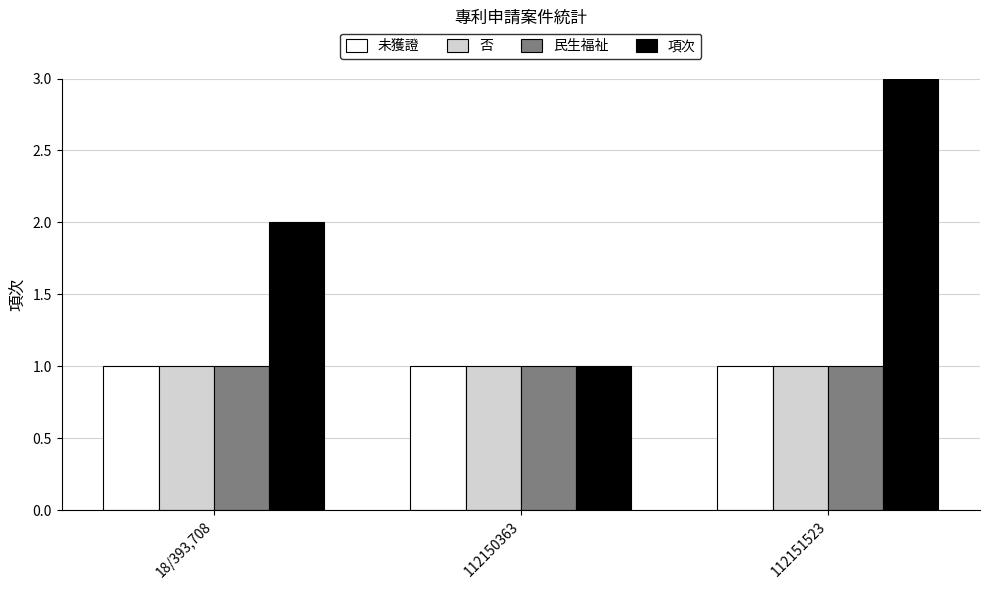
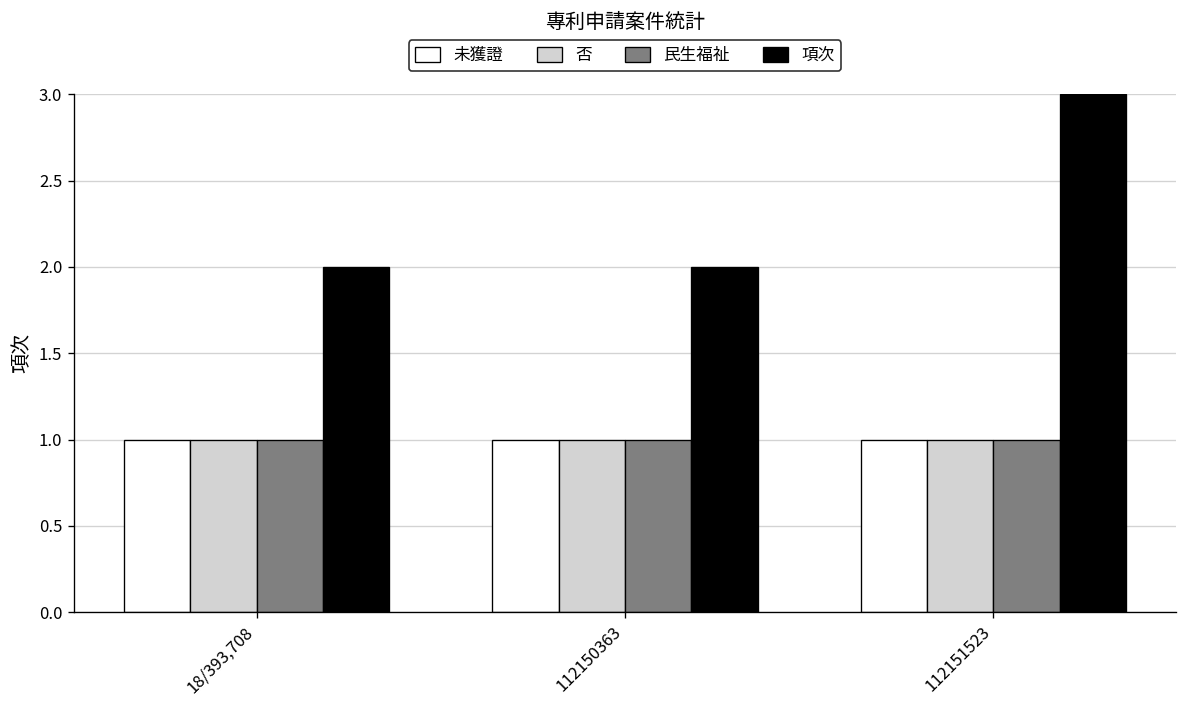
項次, 112150363: 1 -> 2
